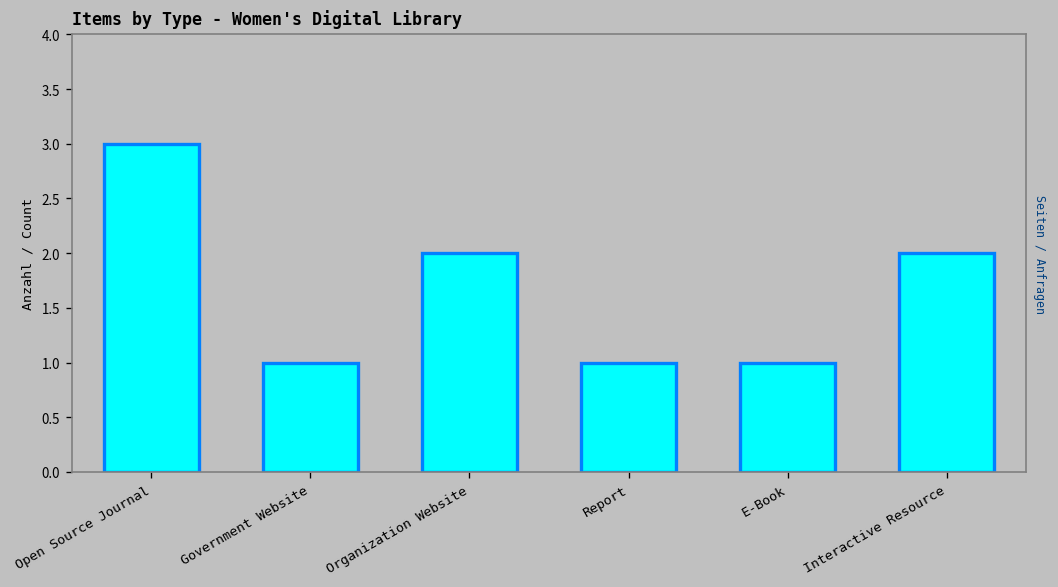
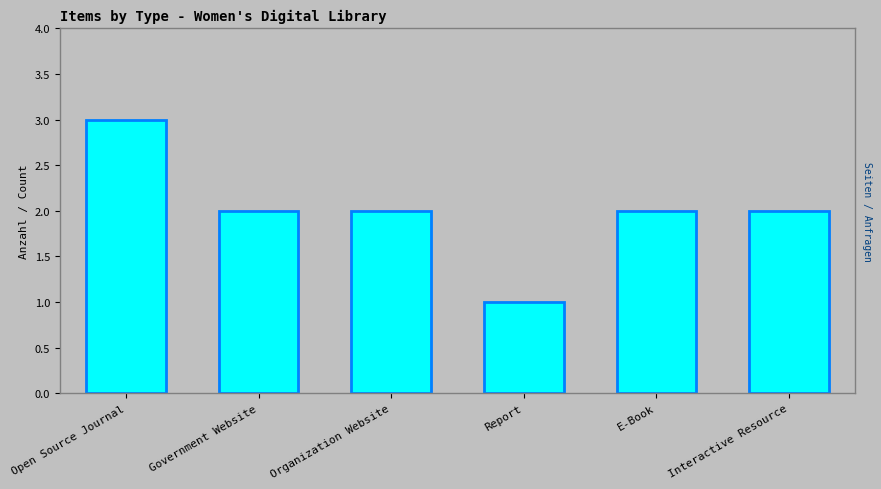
Government Website: 1 -> 2
E-Book: 1 -> 2
